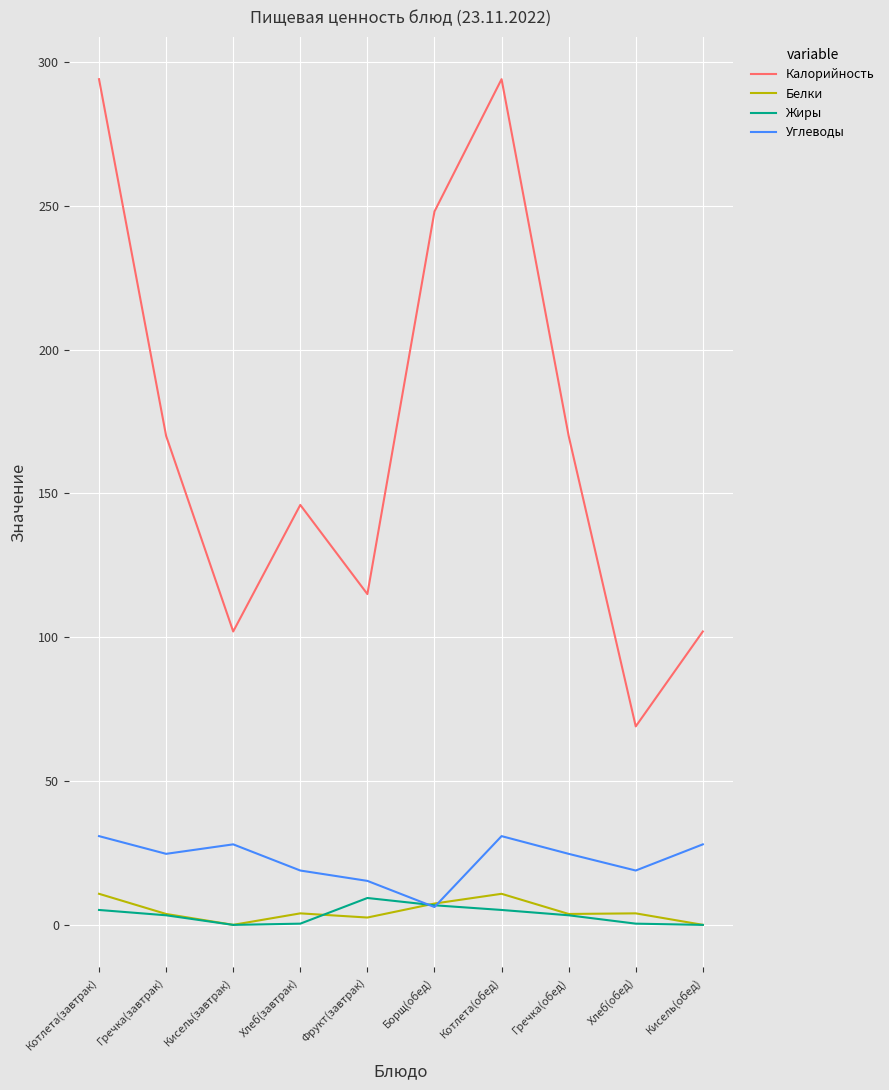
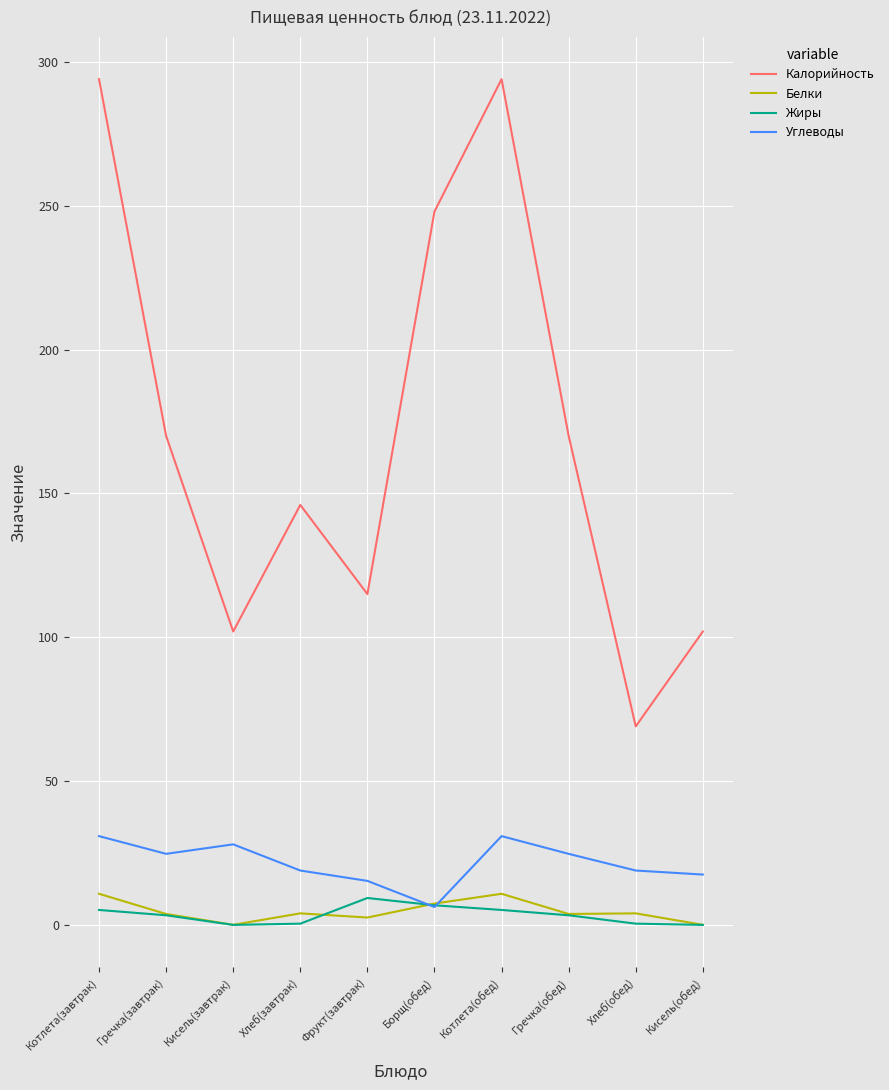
Углеводы, Кисель(обед): 28 -> 18
